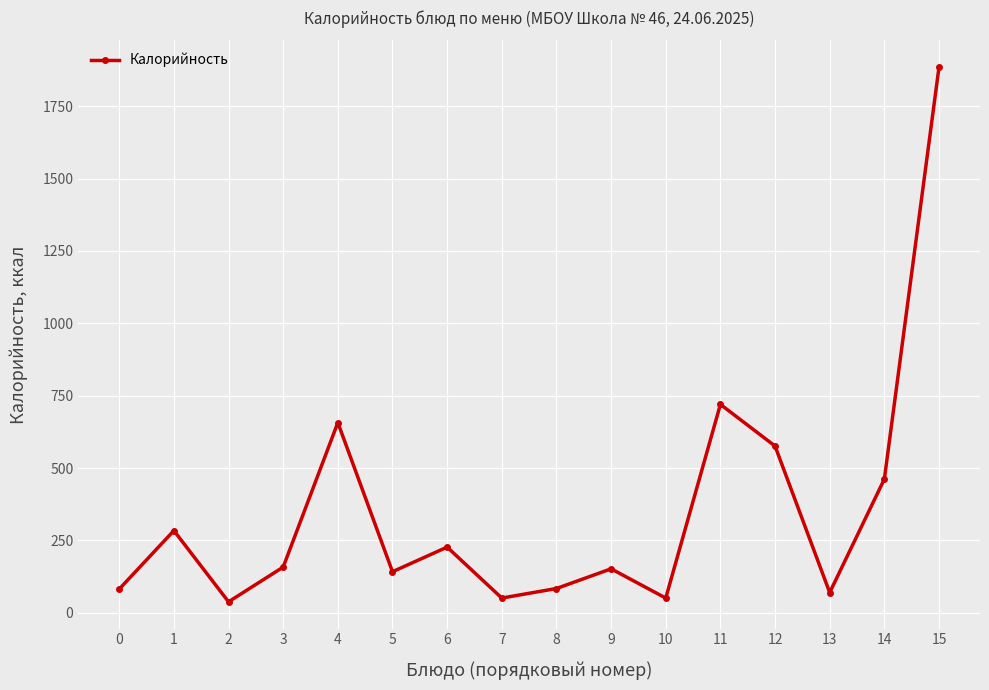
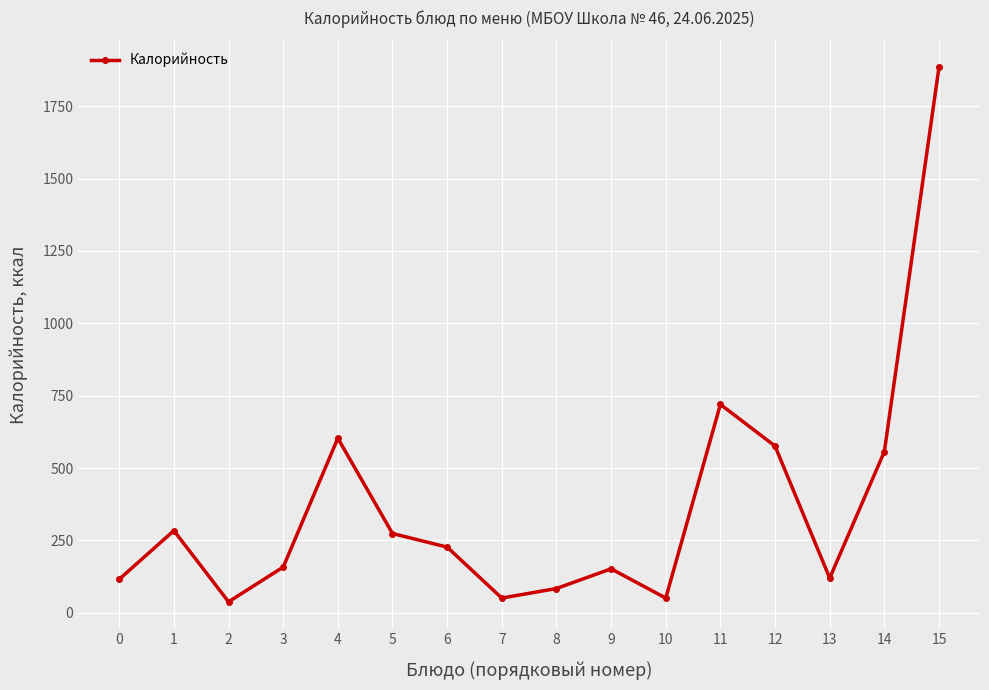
0: 80 -> 120
4: 660 -> 600
5: 140 -> 270
13: 70 -> 120
14: 460 -> 560
